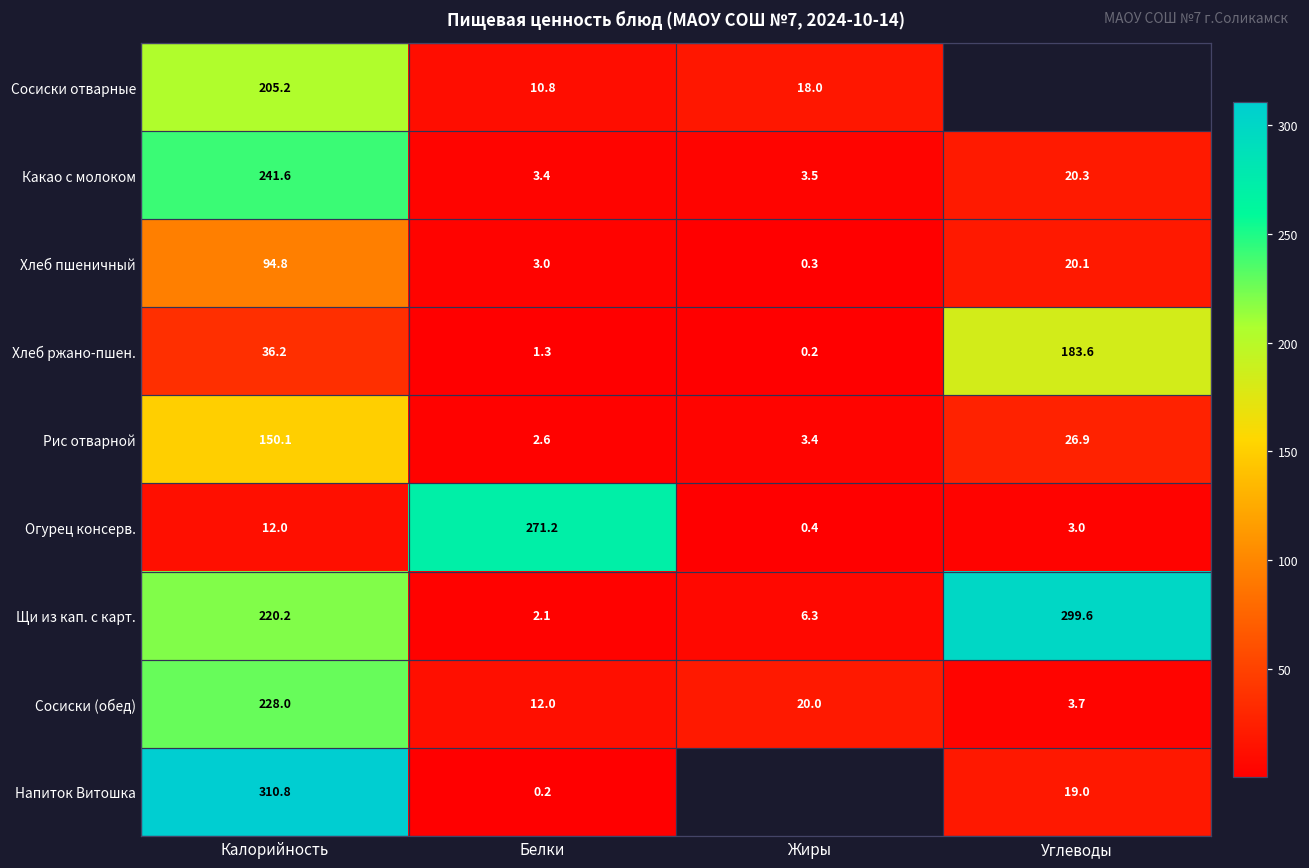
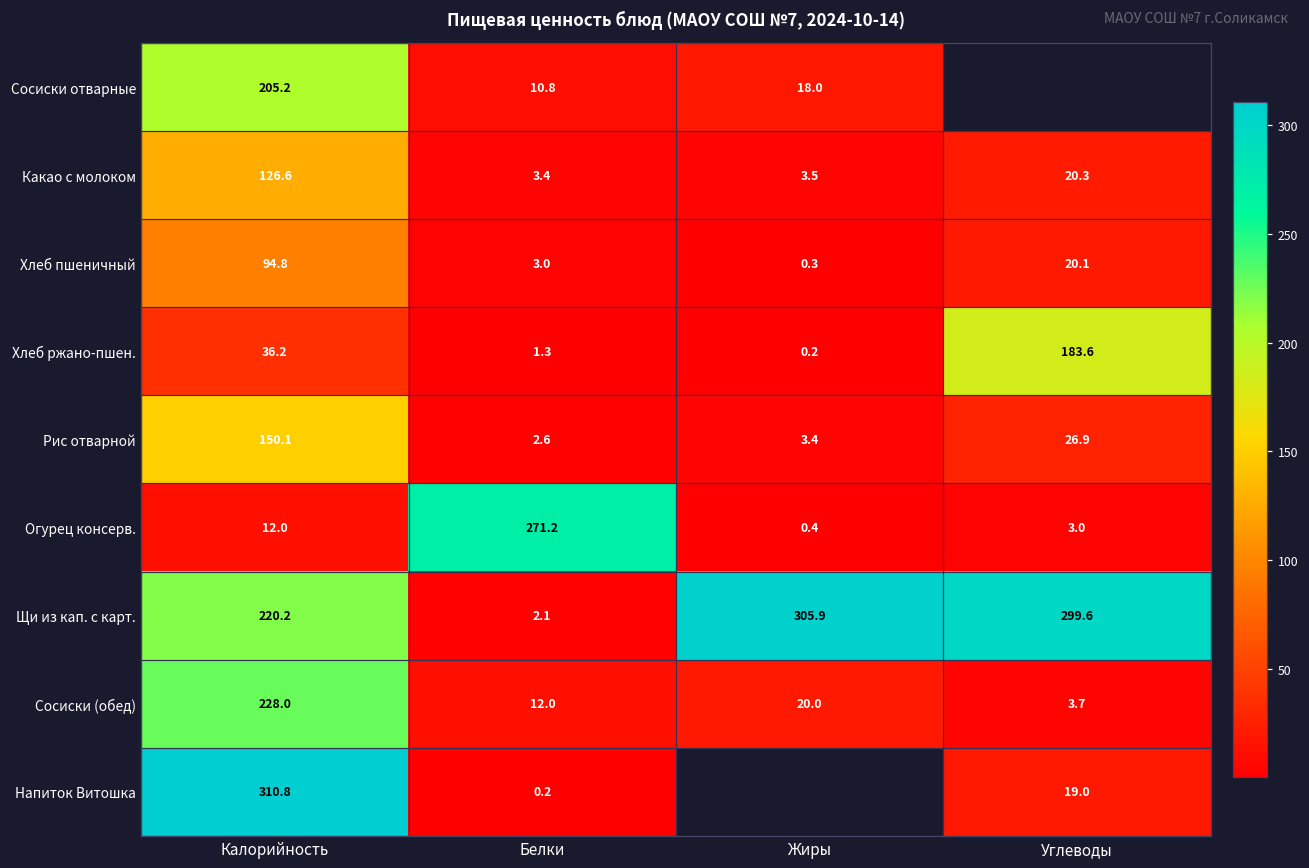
Какао с молоком, Калорийность: 241.6 -> 126.6
Щи из кап. с карт., Жиры: 6.3 -> 305.9
